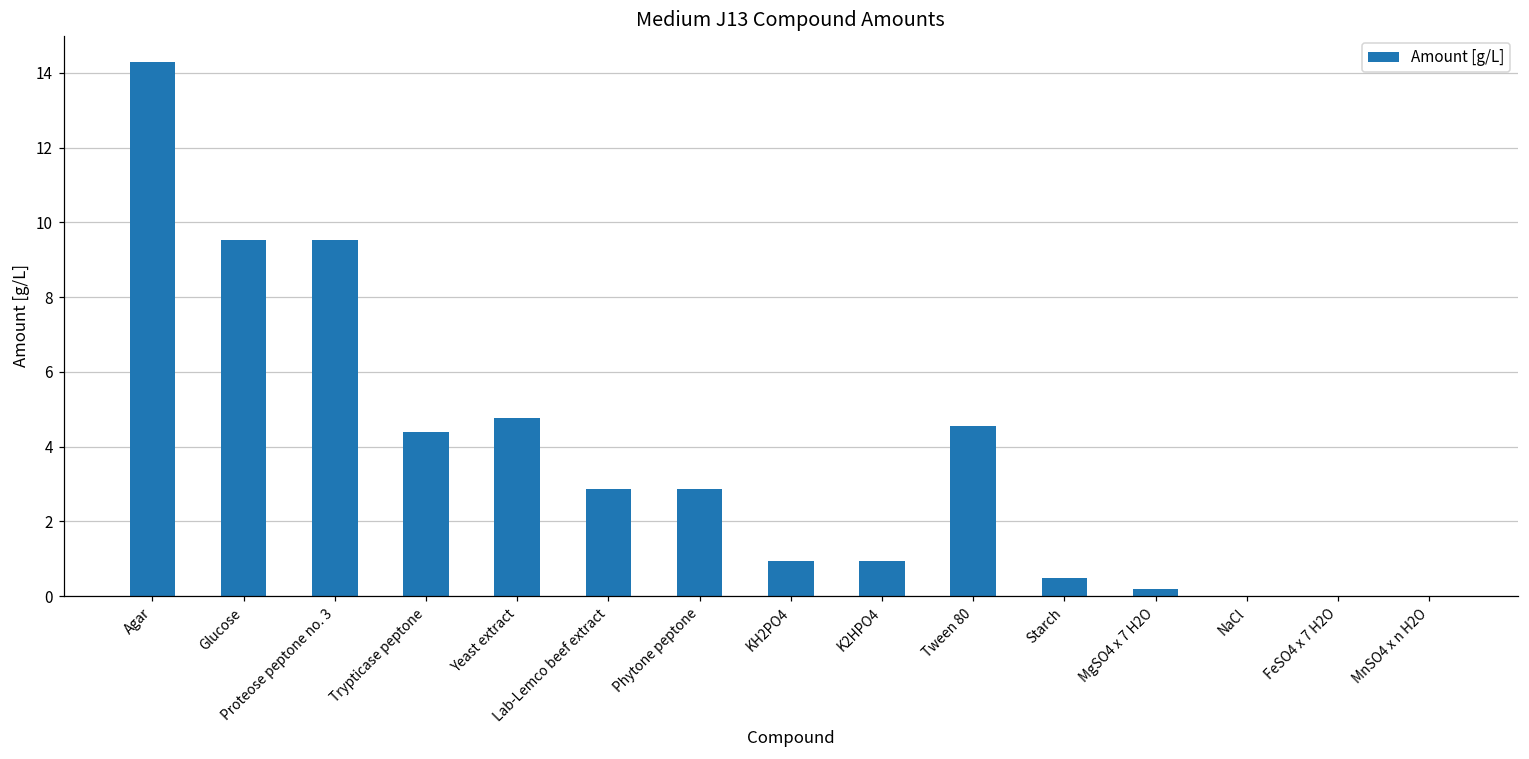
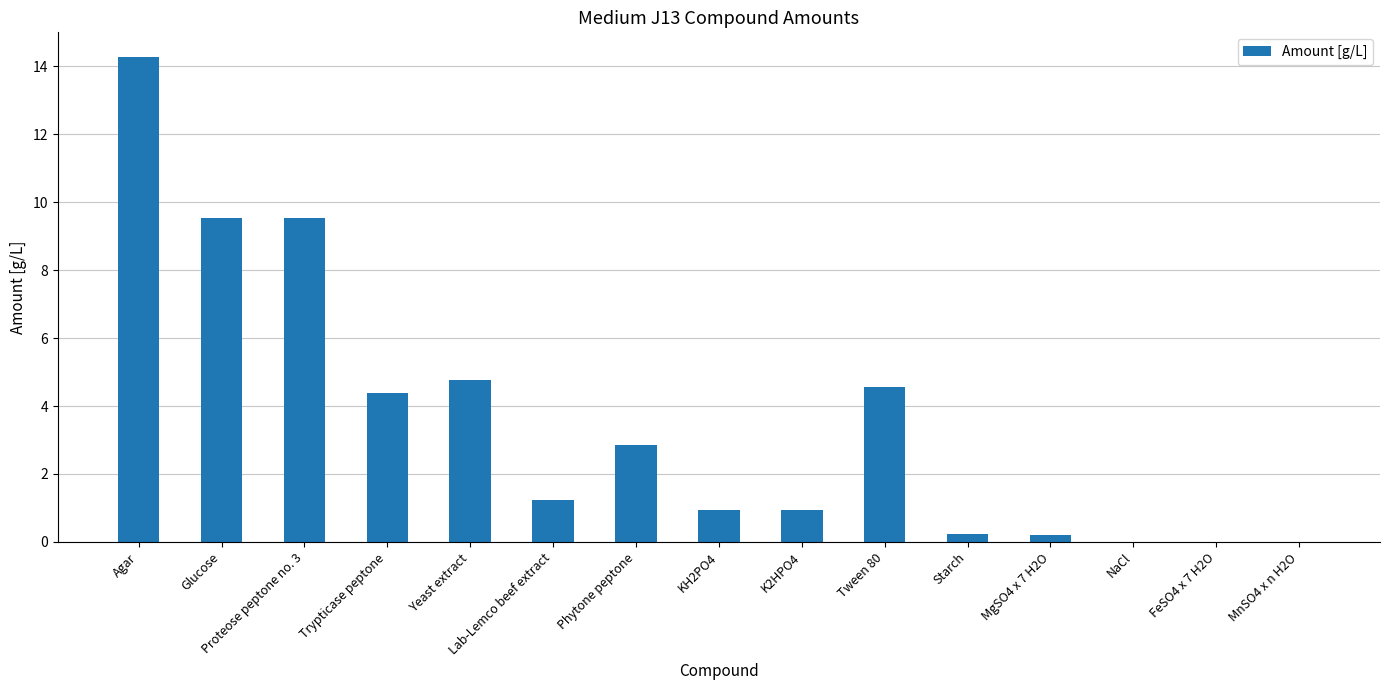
Lab-Lemco beef extract: 2.9 -> 1.2
Starch: 0.5 -> 0.2
